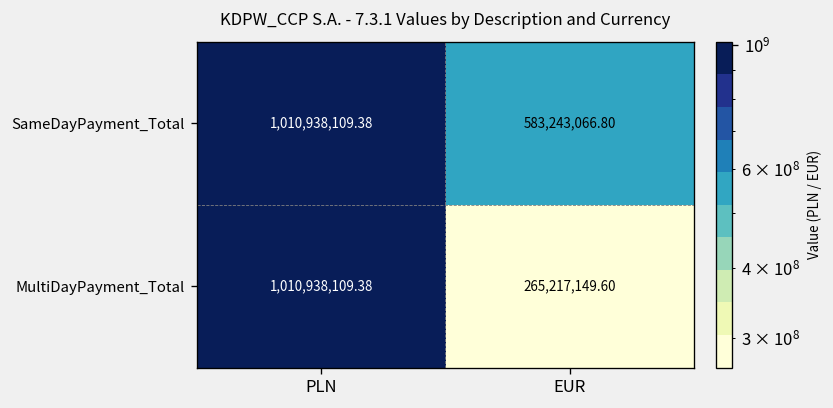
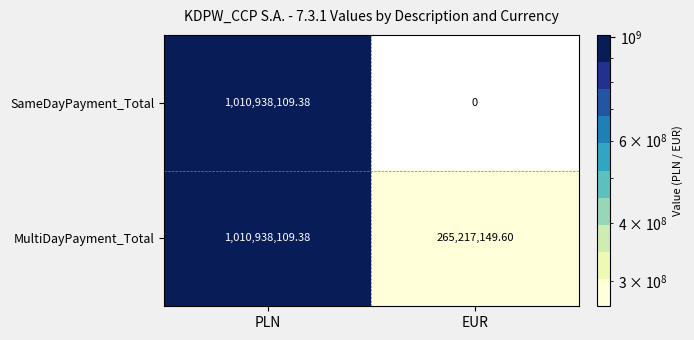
SameDayPayment_Total, EUR: 583,243,066.80 -> 0
